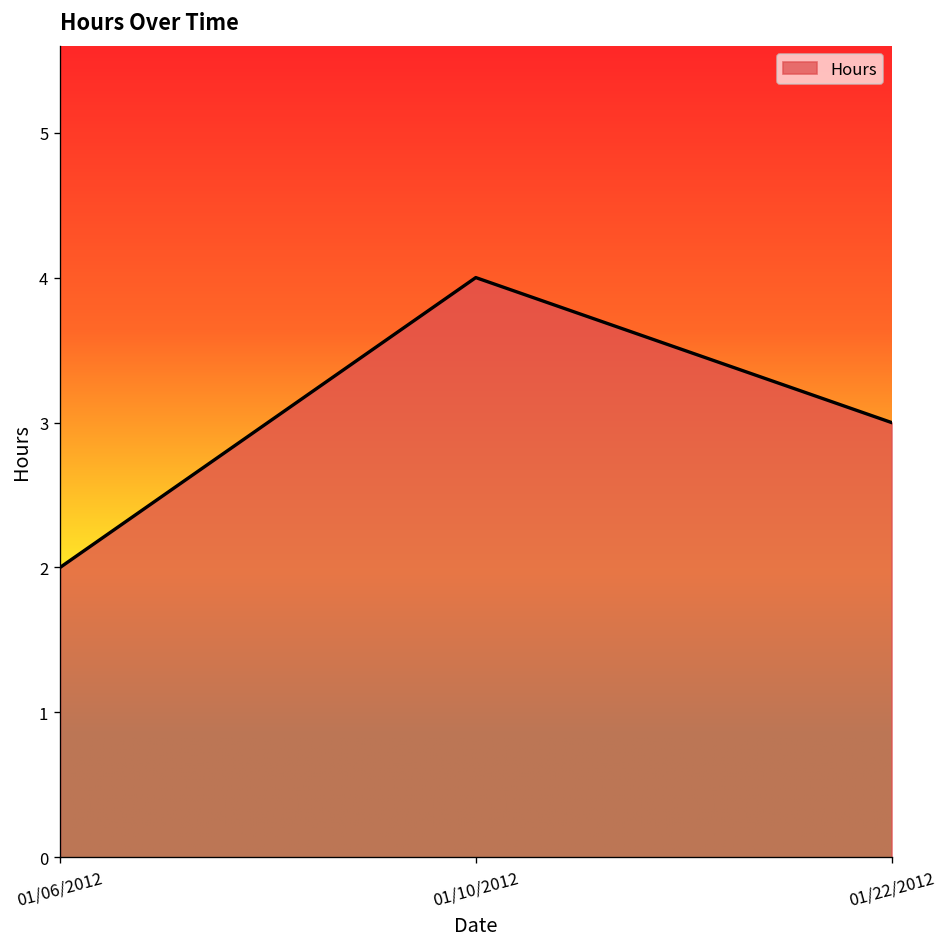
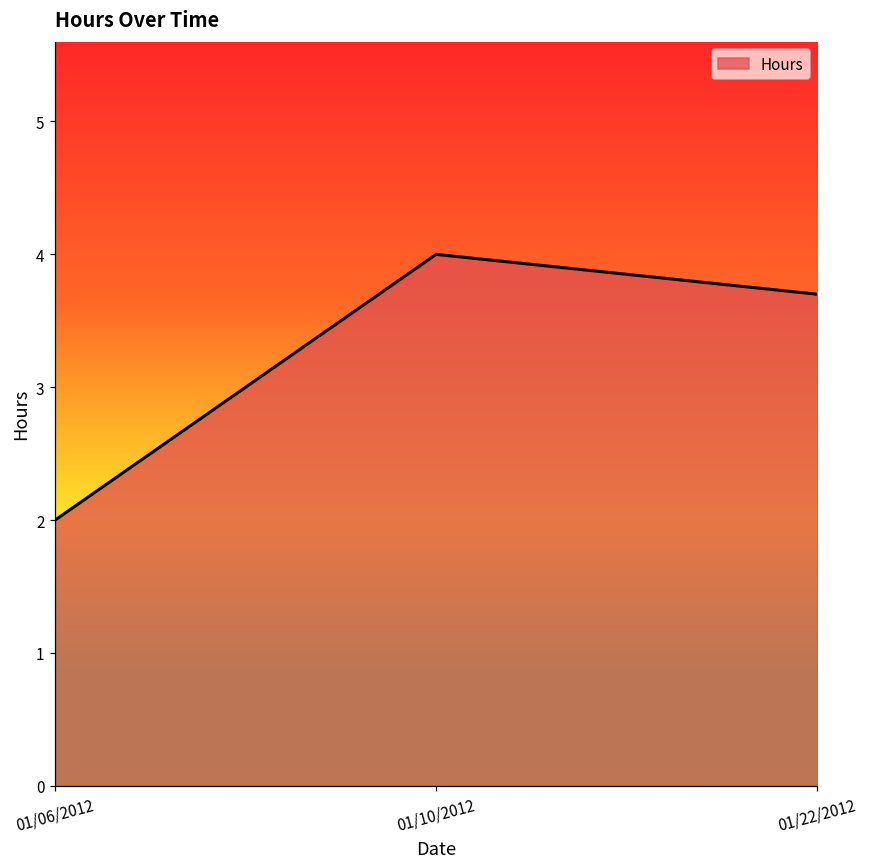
01/22/2012: 3.0 -> 3.7
